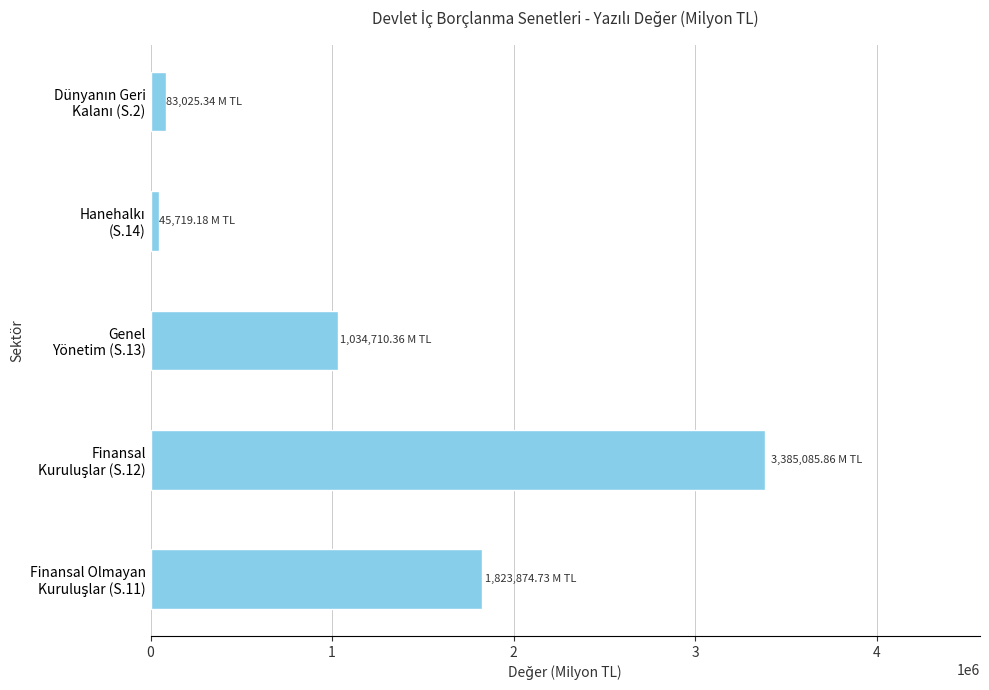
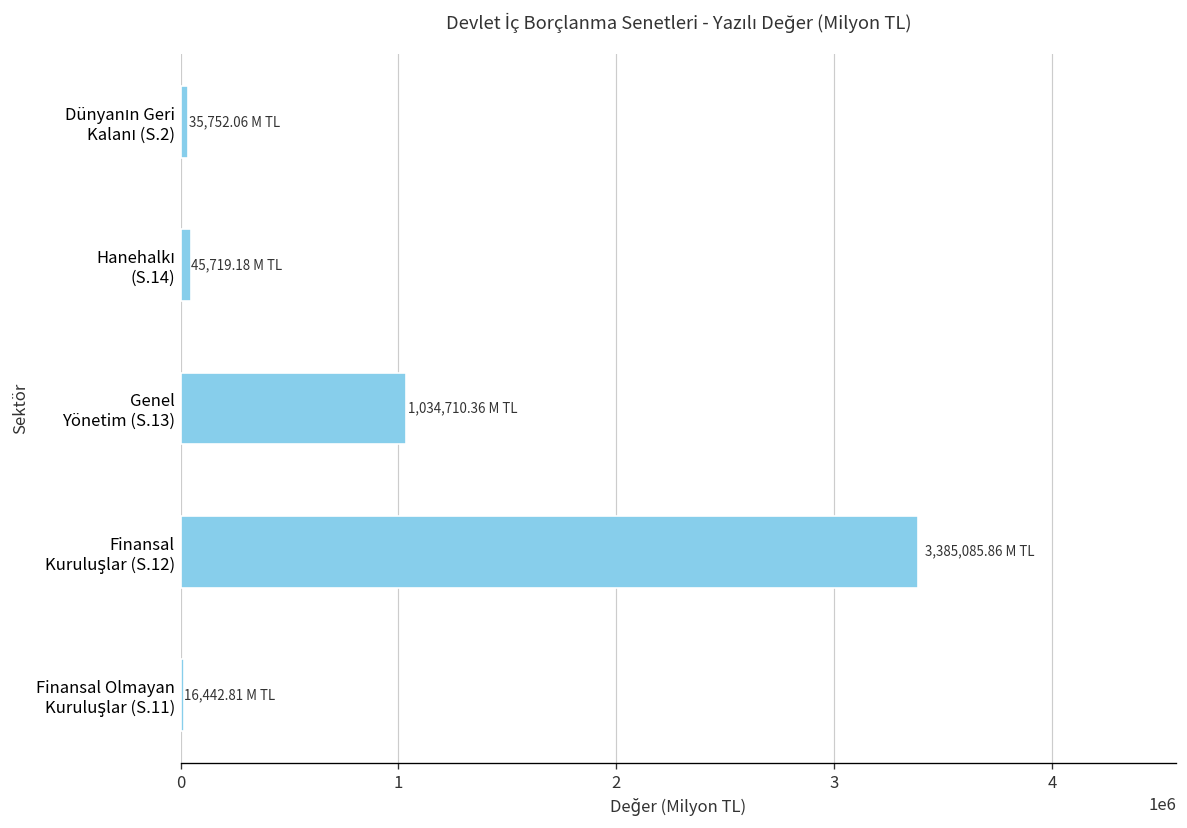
Dünyanın Geri Kalanı (S.2): 83,025.34 -> 35,752.06
Finansal Olmayan Kuruluşlar (S.11): 1,823,874.73 -> 16,442.81
